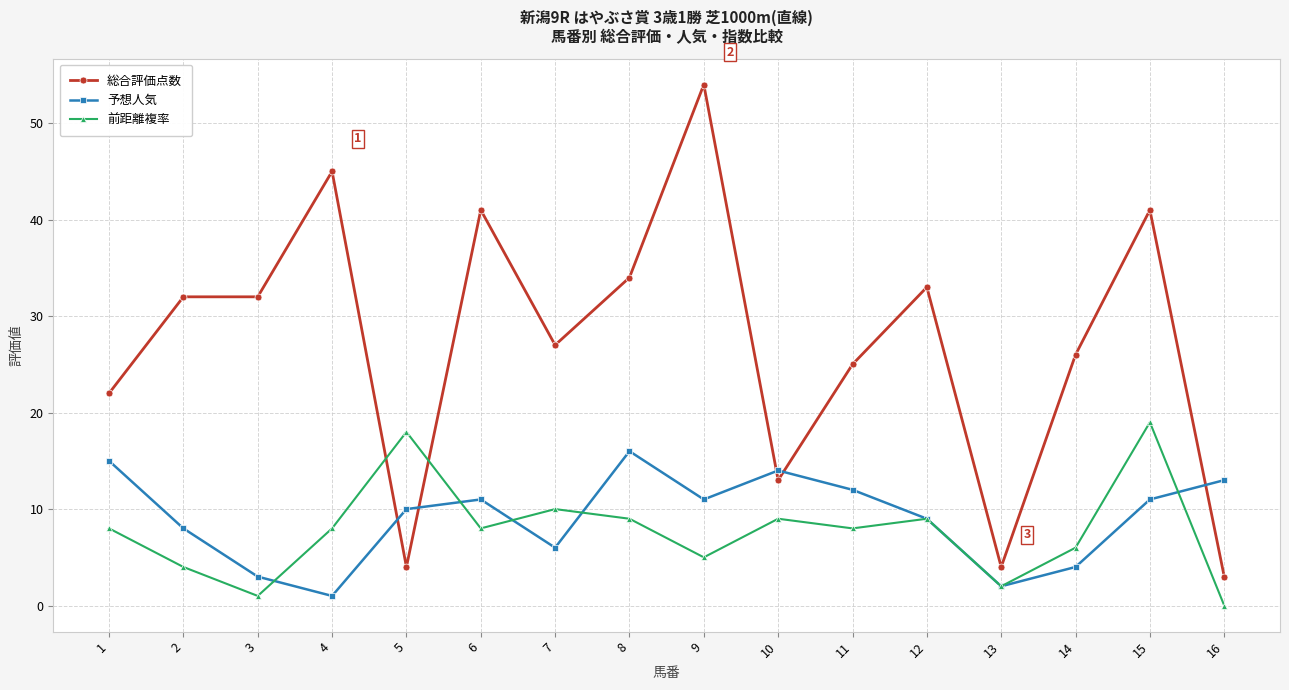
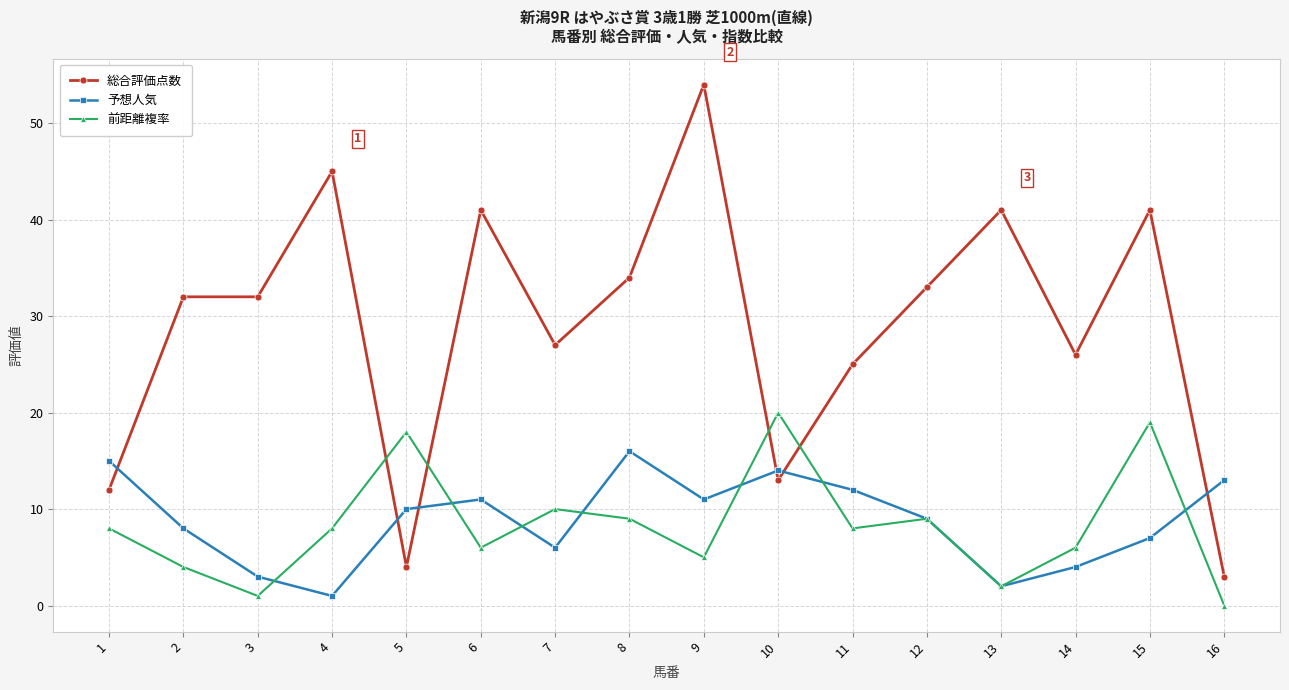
総合評価点数, 1: 22 -> 12
前距離複率, 6: 8 -> 6
前距離複率, 10: 9 -> 20
総合評価点数, 13: 4 -> 41
予想人気, 15: 11 -> 7
